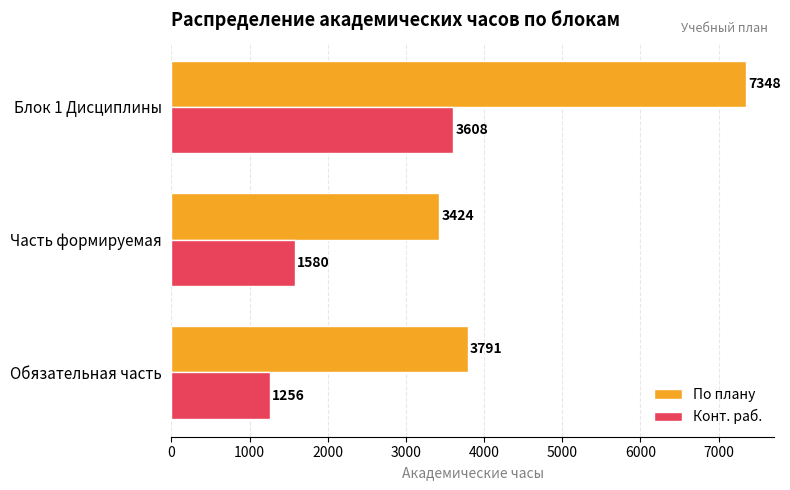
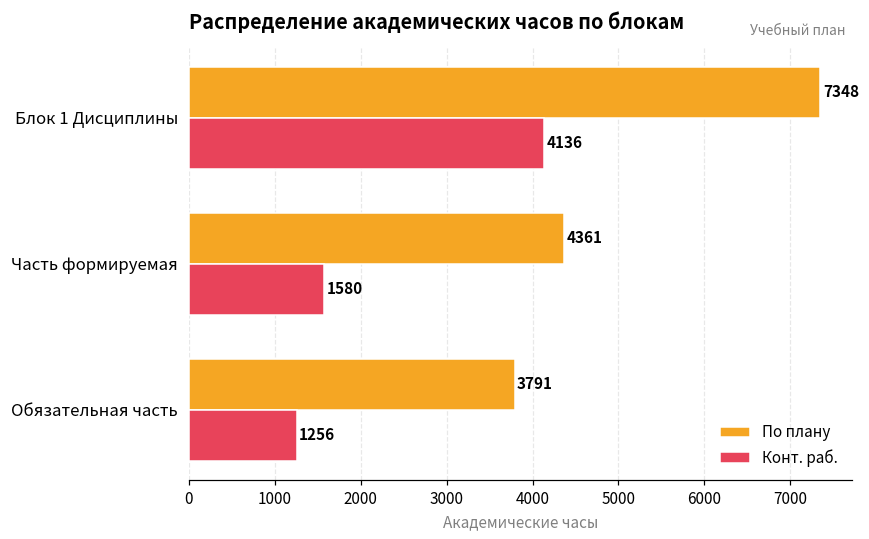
Конт. раб., Блок 1 Дисциплины: 3608 -> 4136
По плану, Часть формируемая: 3424 -> 4361
